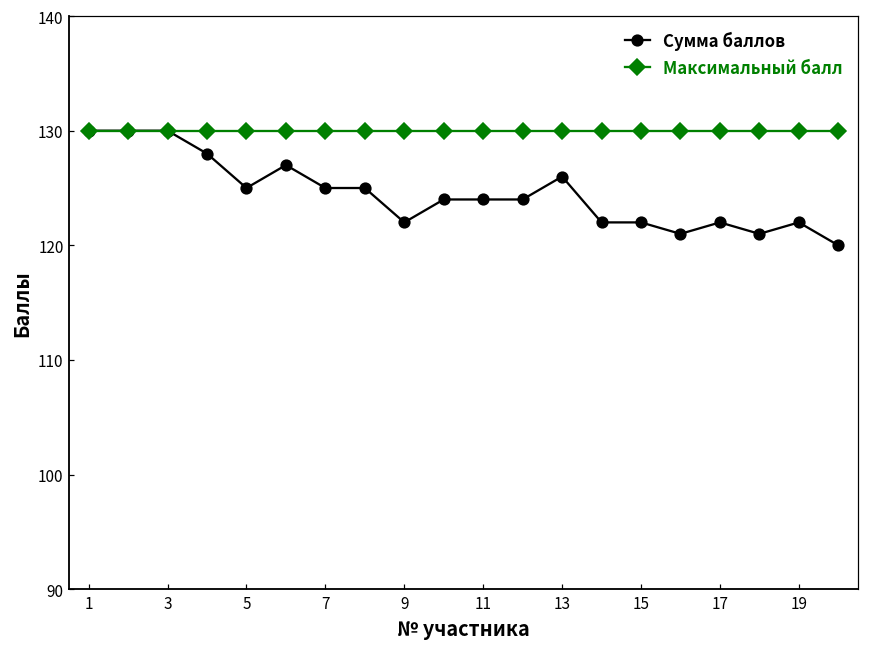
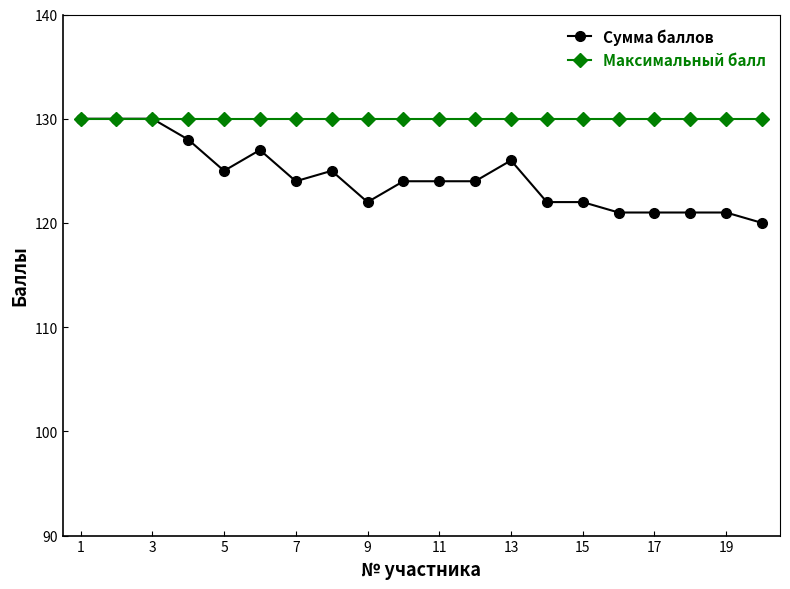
Сумма баллов, 7: 125 -> 124
Сумма баллов, 17: 122 -> 121
Сумма баллов, 19: 122 -> 121
